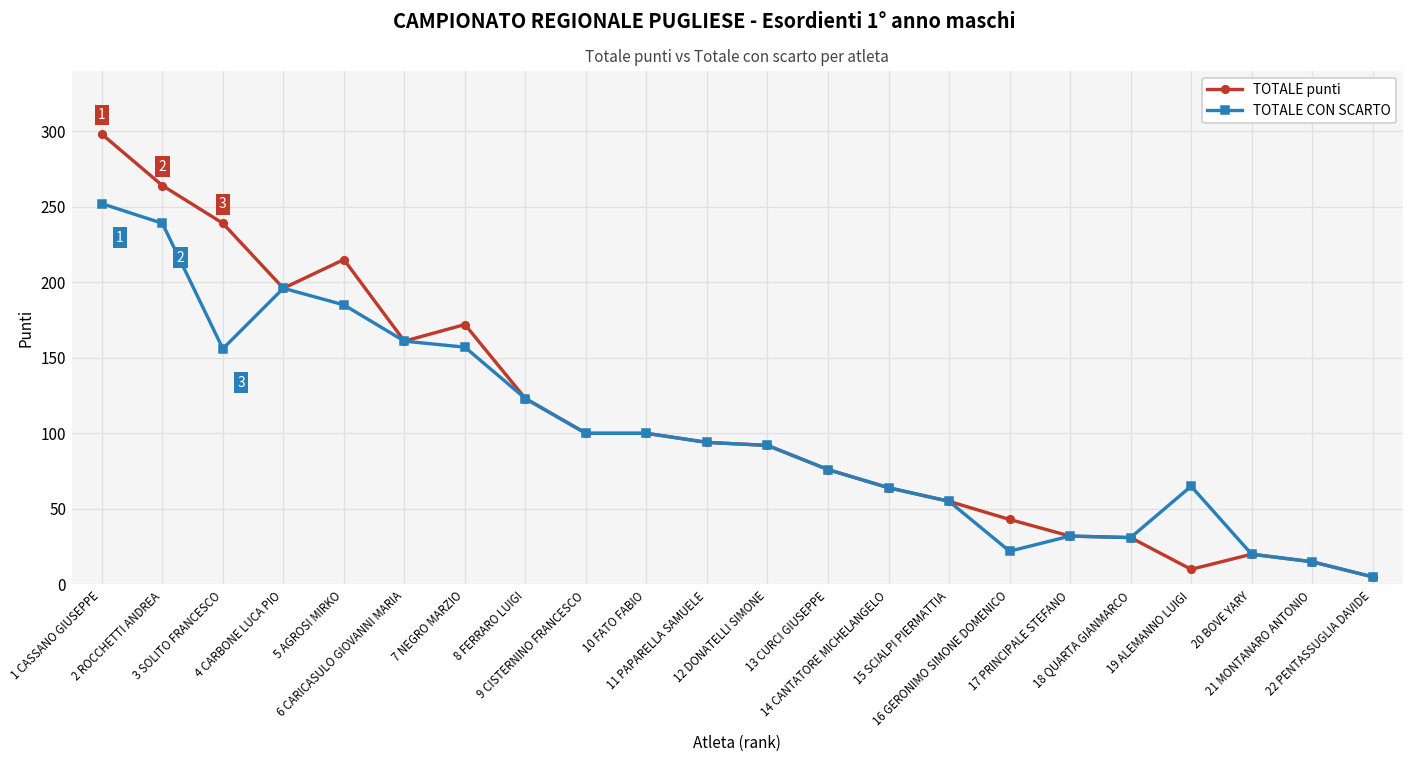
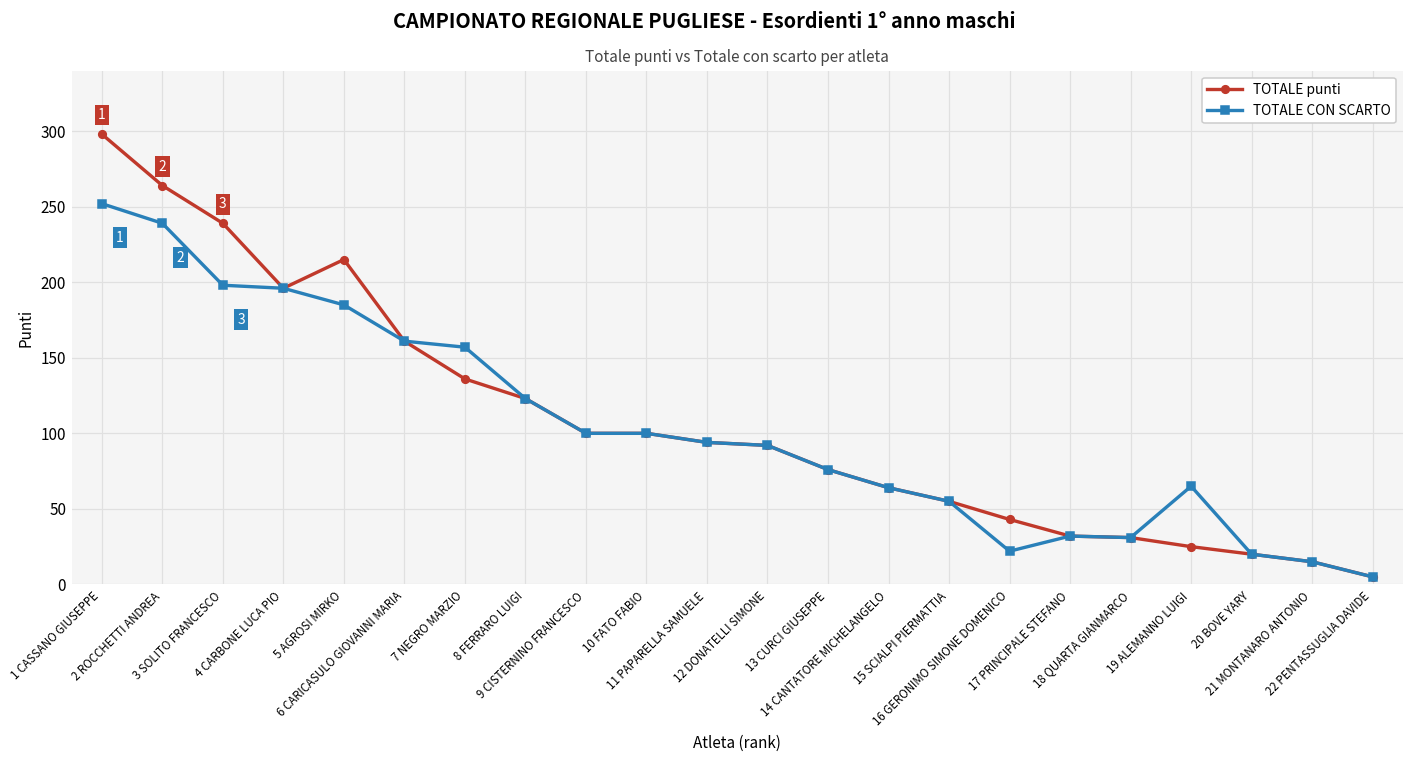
TOTALE CON SCARTO, 3 SOLITO FRANCESCO: 156 -> 198
TOTALE punti, 7 NEGRO MARZIO: 172 -> 136
TOTALE punti, 19 ALEMANNO LUIGI: 10 -> 25
